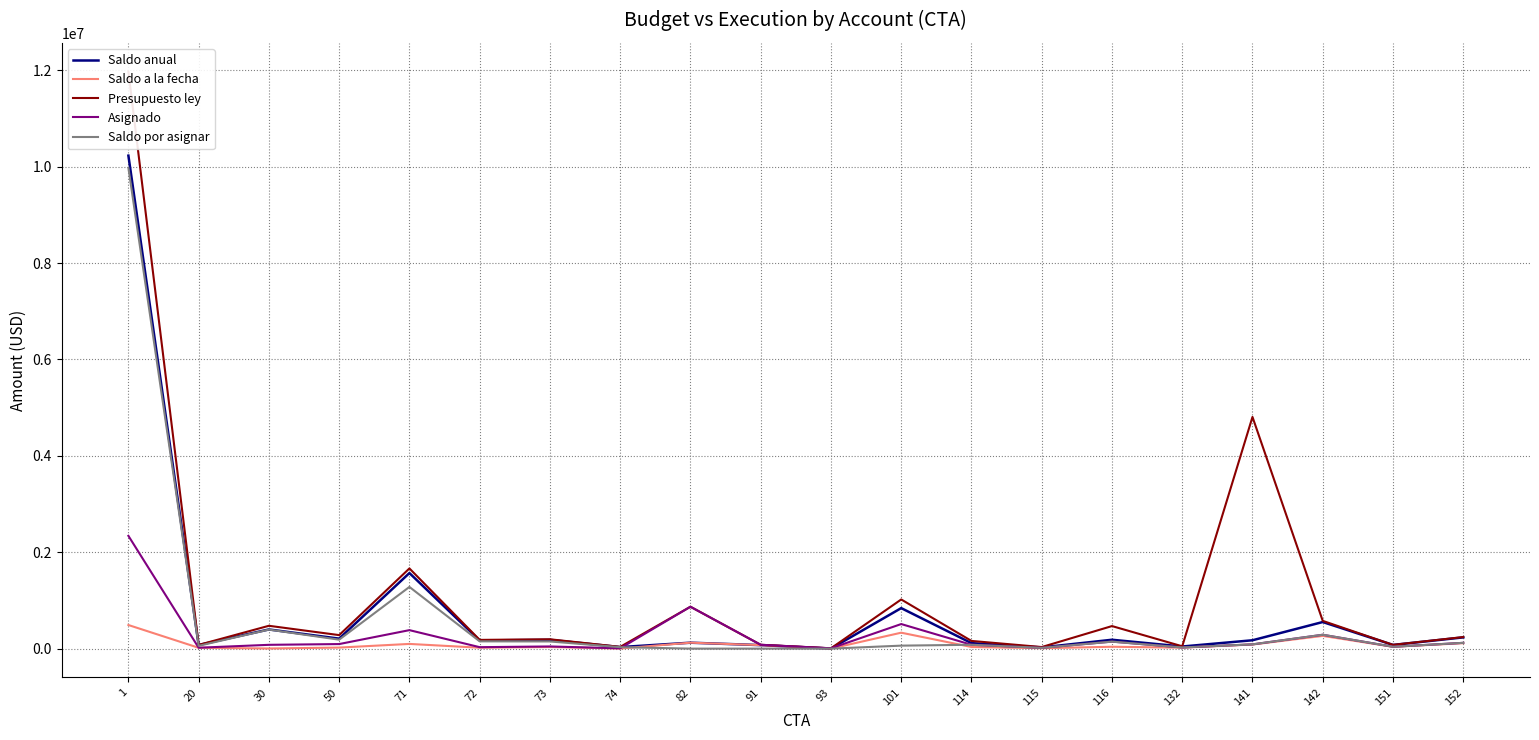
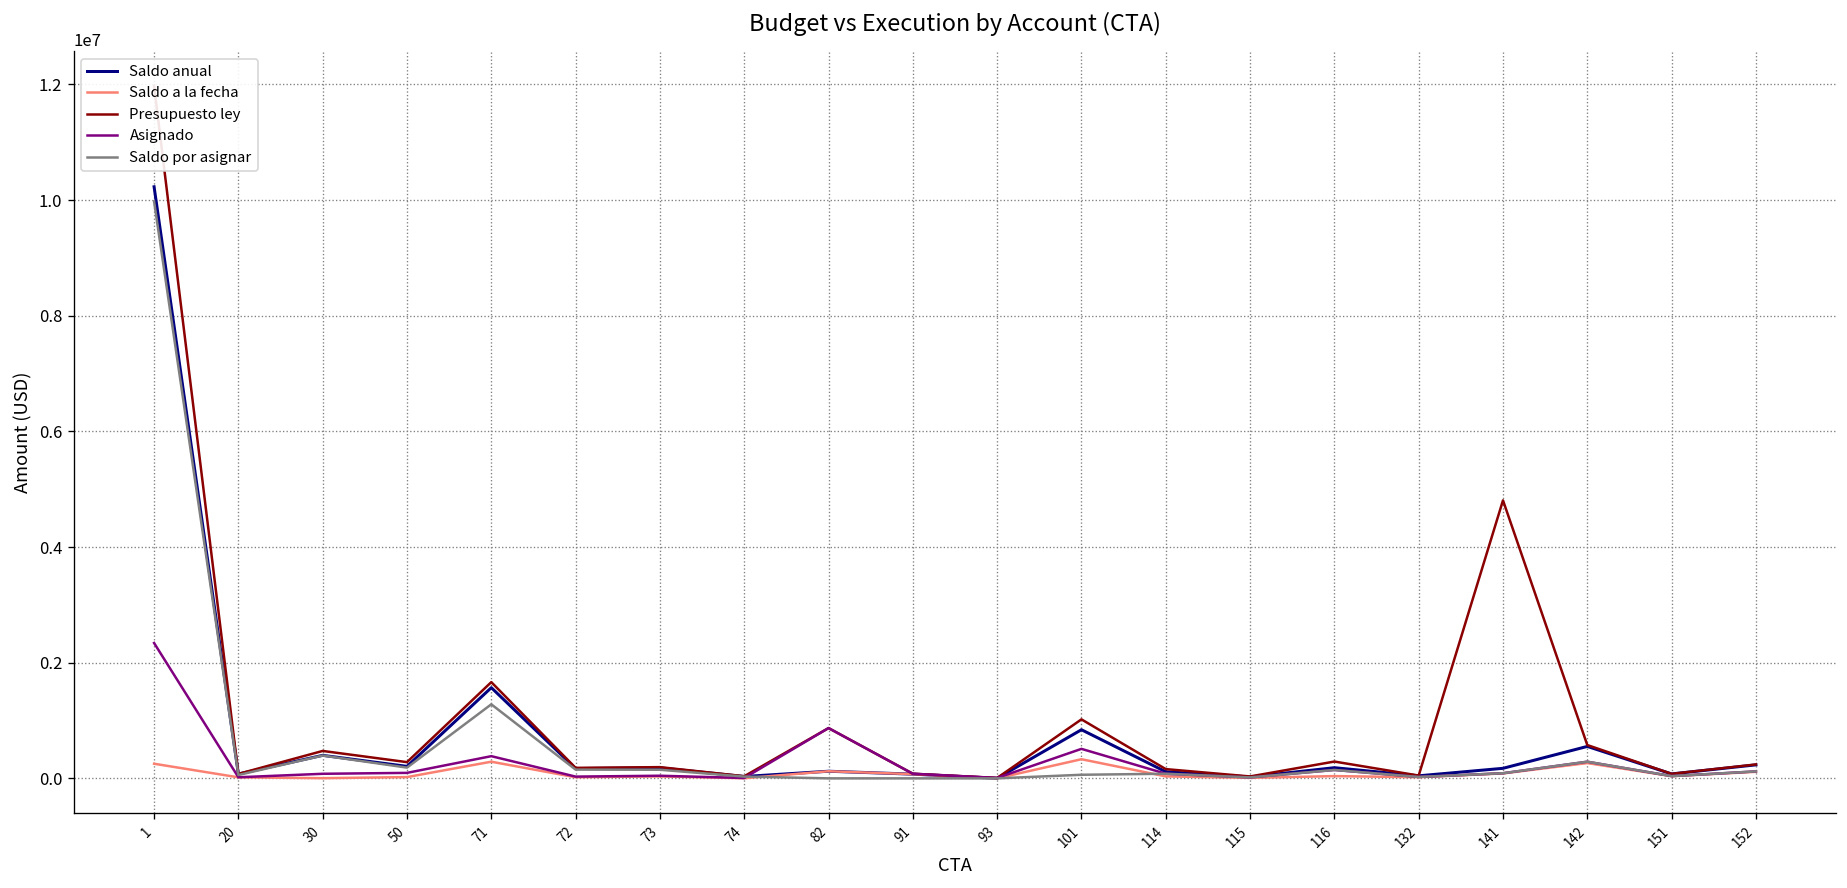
Saldo a la fecha, 1: 500000 -> 300000
Saldo a la fecha, 71: 100000 -> 300000
Presupuesto ley, 116: 500000 -> 300000
